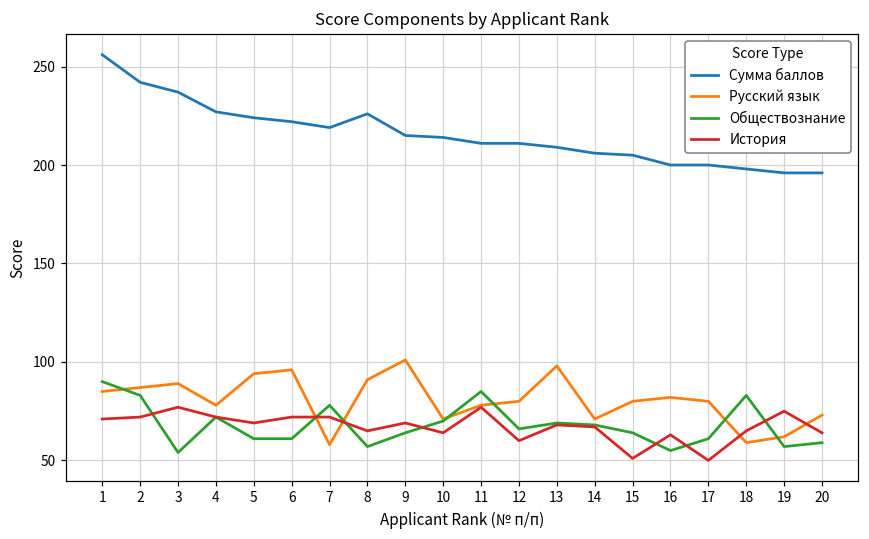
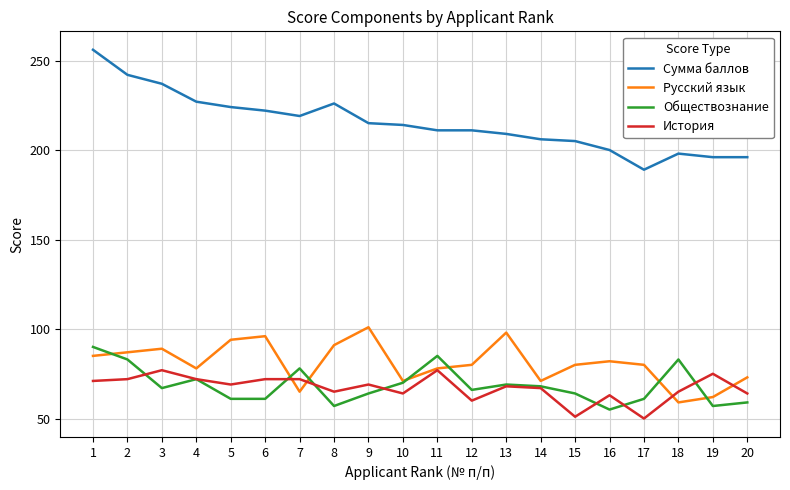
Обществознание, 3: 54 -> 67
Русский язык, 7: 58 -> 65
Сумма баллов, 17: 200 -> 189
